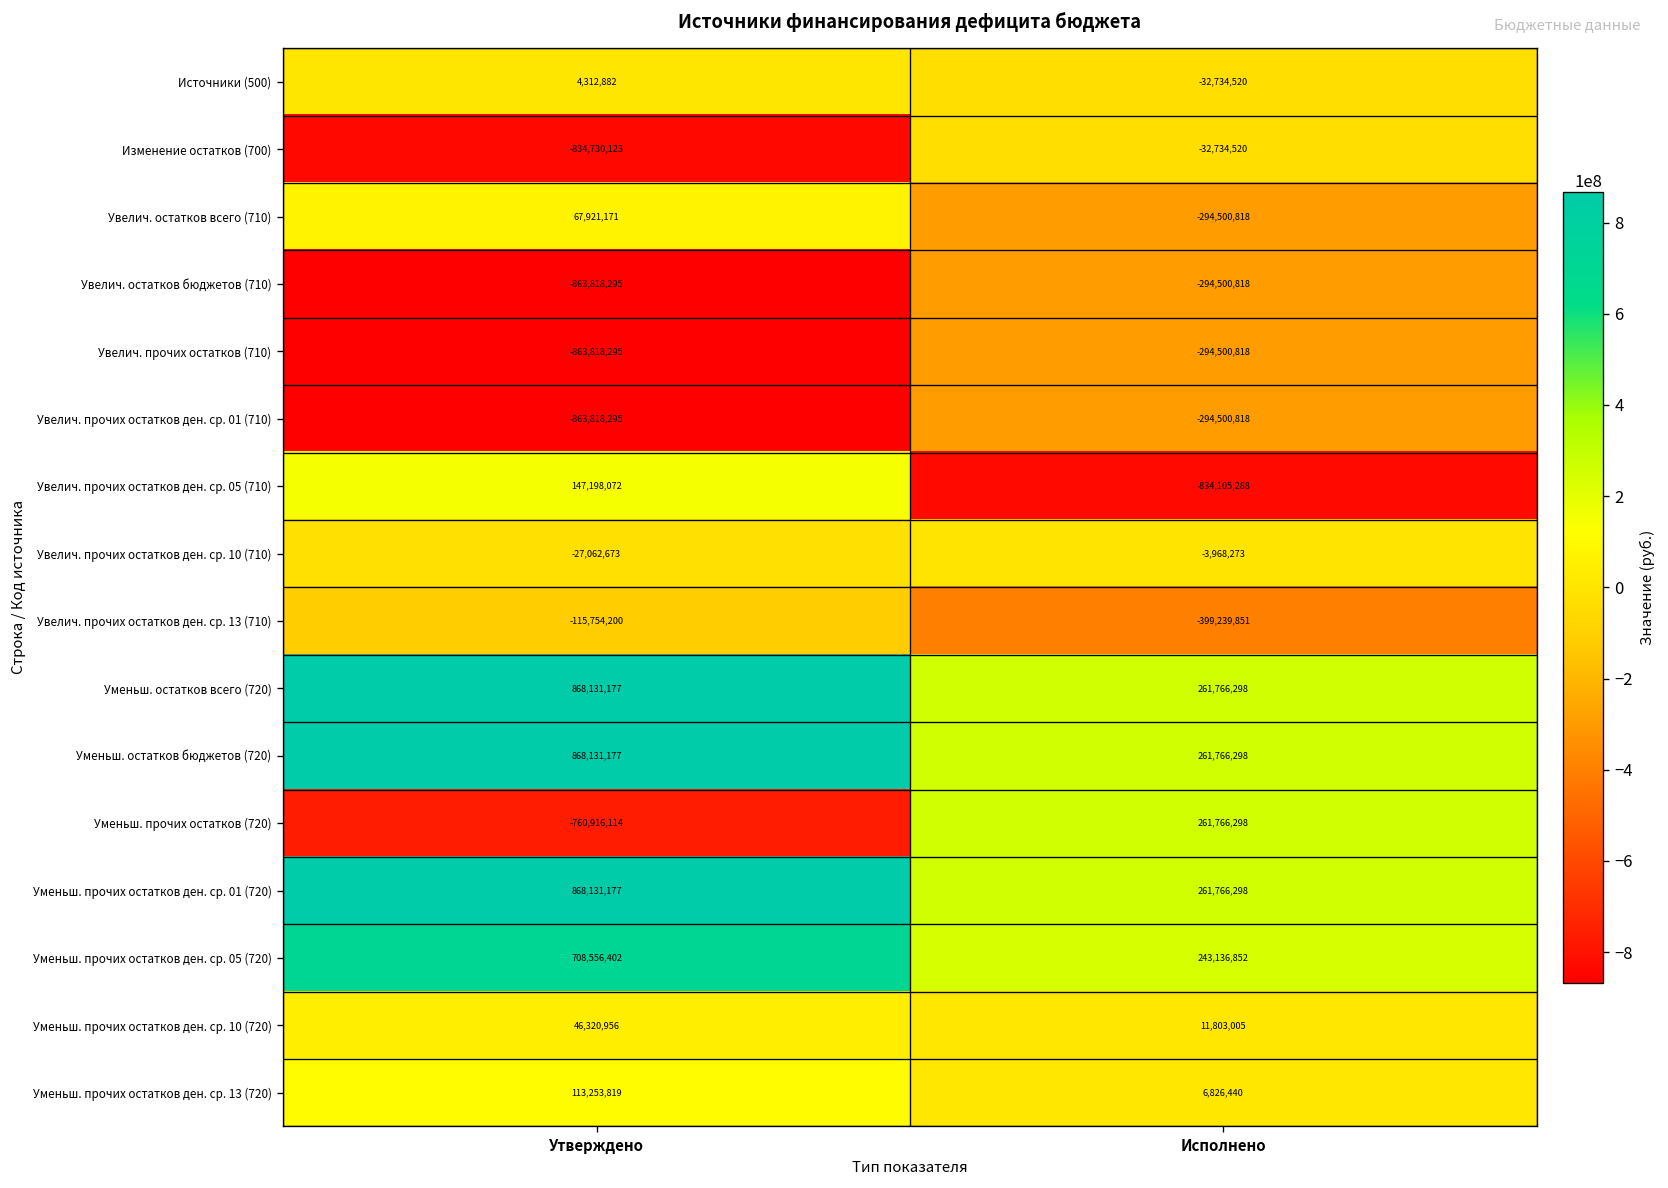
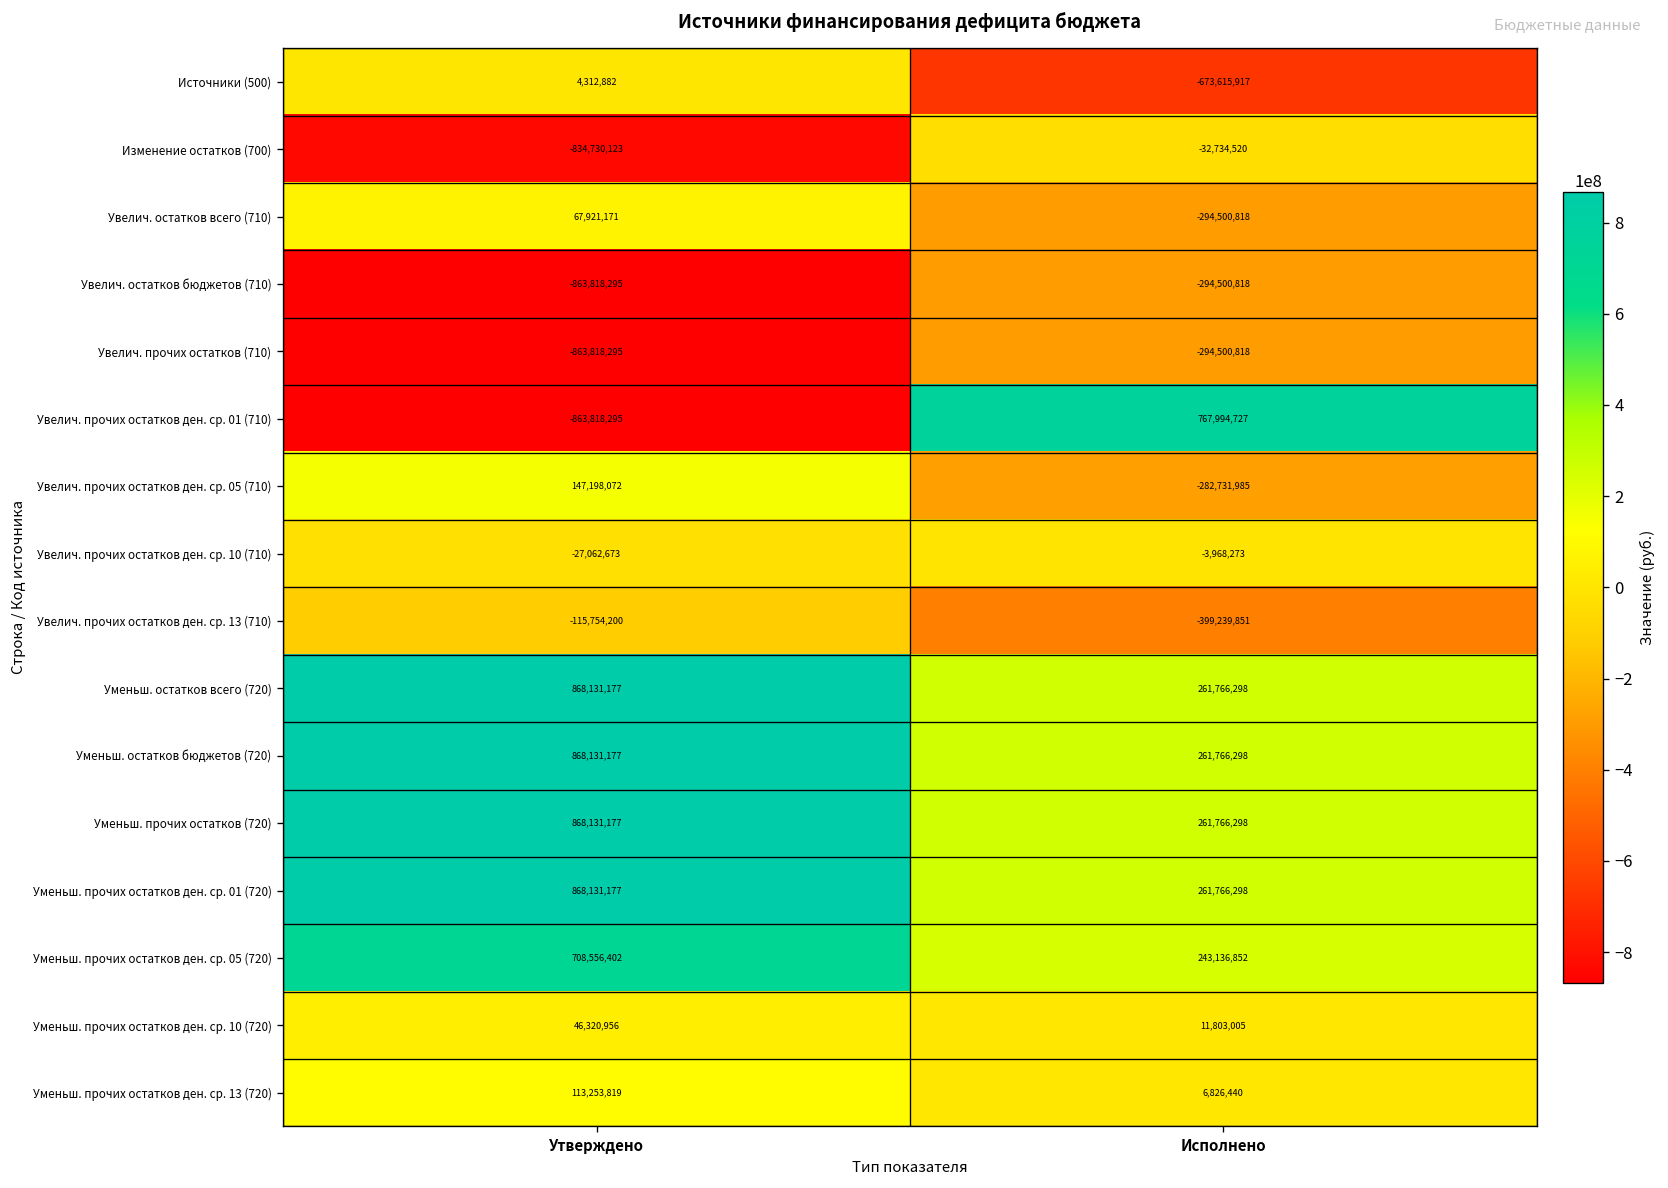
Источники (500), Исполнено: -32,734,520 -> -673,615,917
Увелич. прочих остатков ден. ср. 01 (710), Исполнено: -294,500,818 -> 767,994,727
Увелич. прочих остатков ден. ср. 05 (710), Исполнено: -834,105,288 -> -282,731,985
Уменьш. прочих остатков (720), Утверждено: -760,916,114 -> 868,131,177
